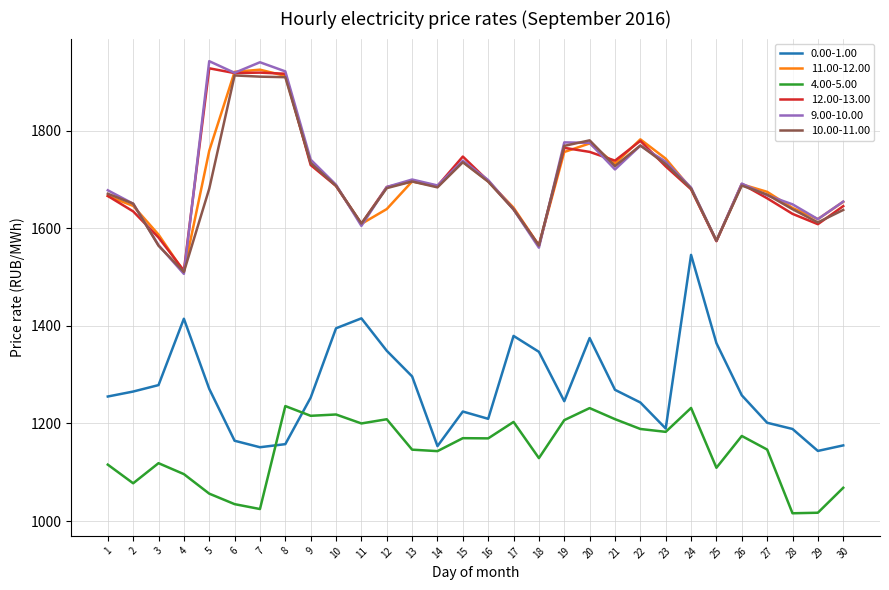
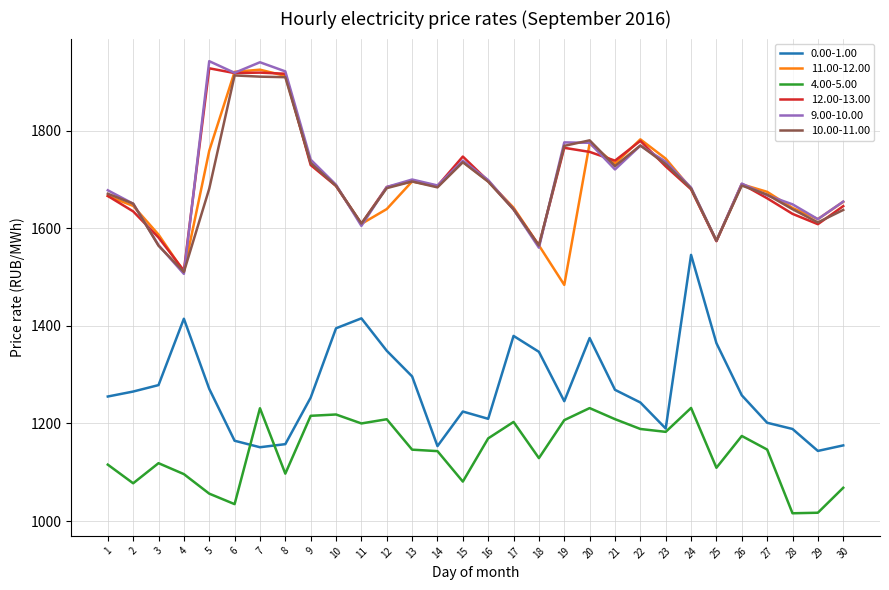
4.00-5.00, 7: 1020 -> 1230
4.00-5.00, 8: 1240 -> 1100
4.00-5.00, 15: 1170 -> 1080
11.00-12.00, 19: 1760 -> 1480
